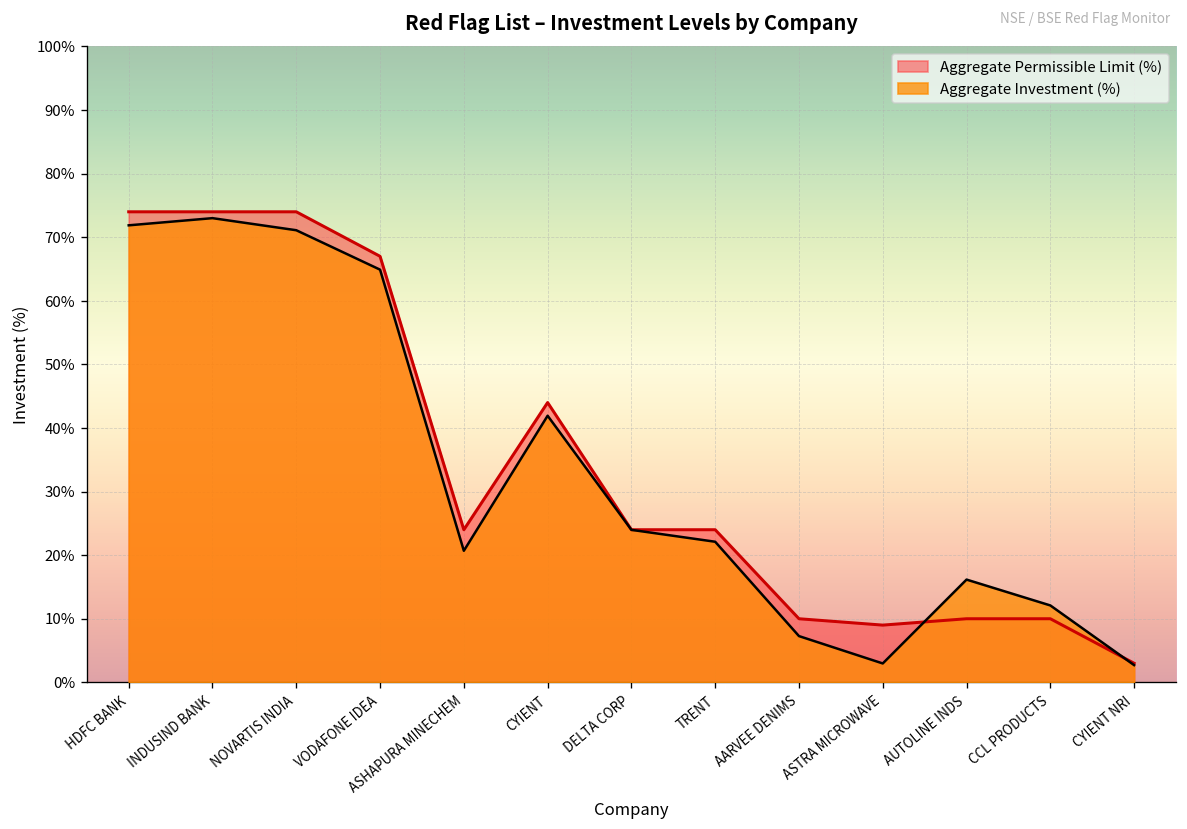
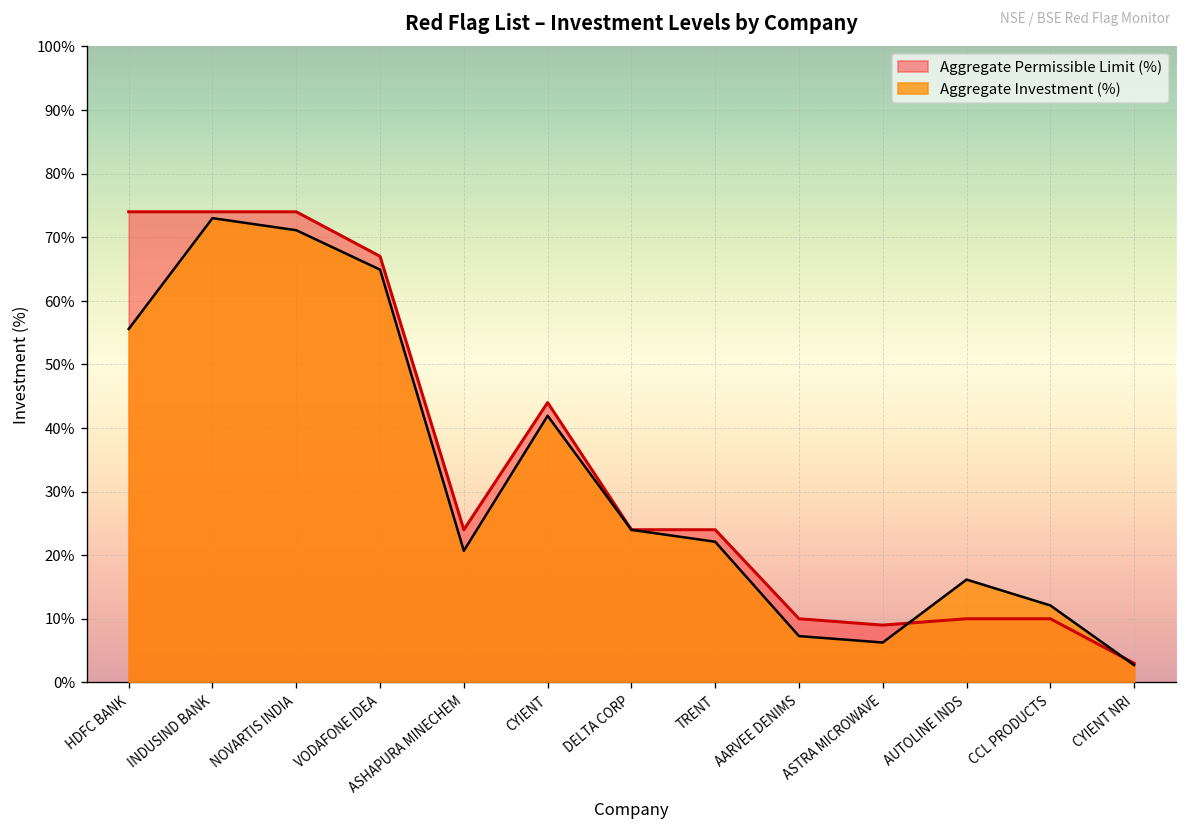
Aggregate Investment (%), HDFC BANK: 72% -> 56%
Aggregate Investment (%), ASTRA MICROWAVE: 3% -> 6%
